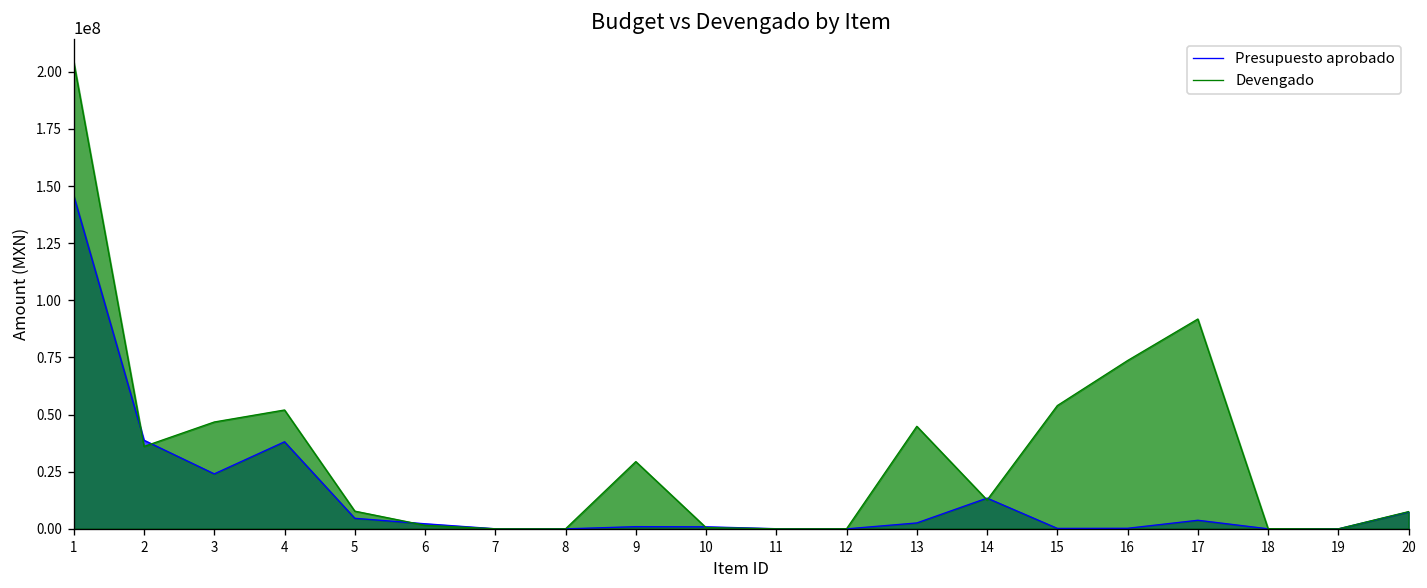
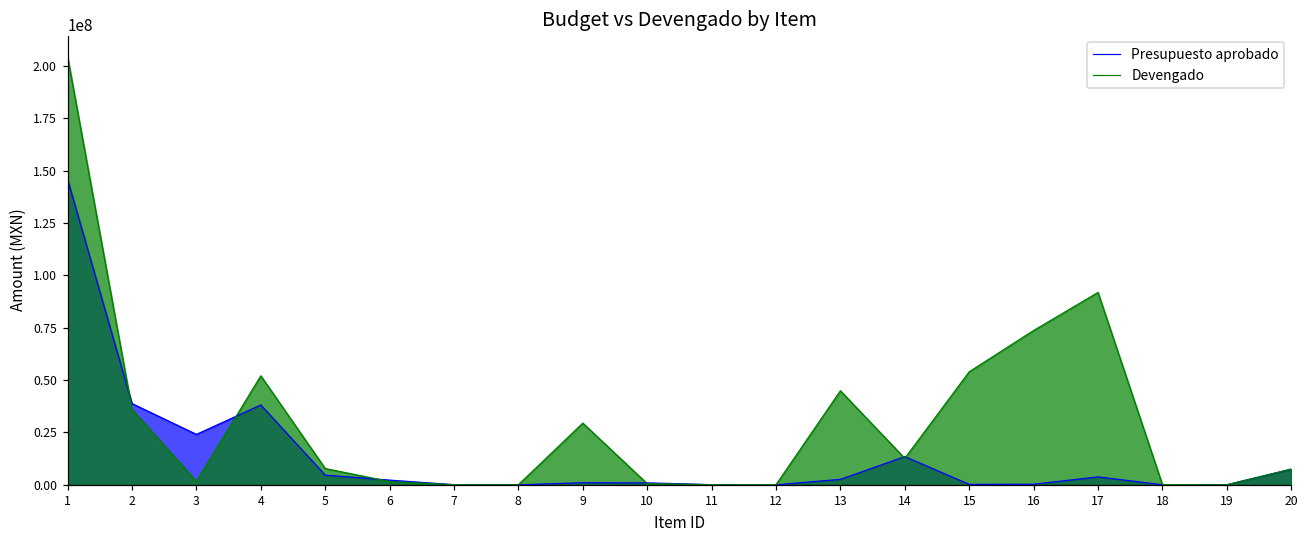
Devengado, 3: 47000000 -> 2000000
